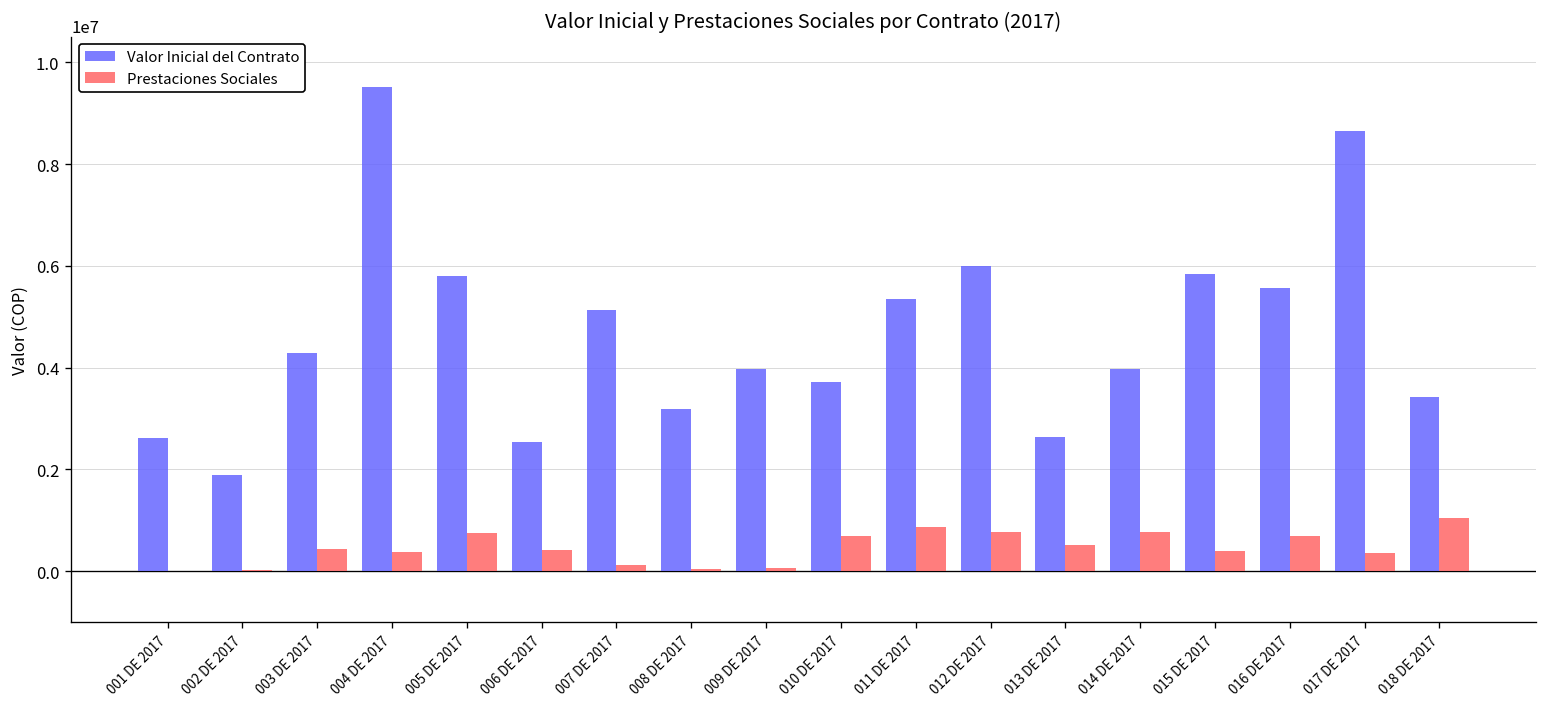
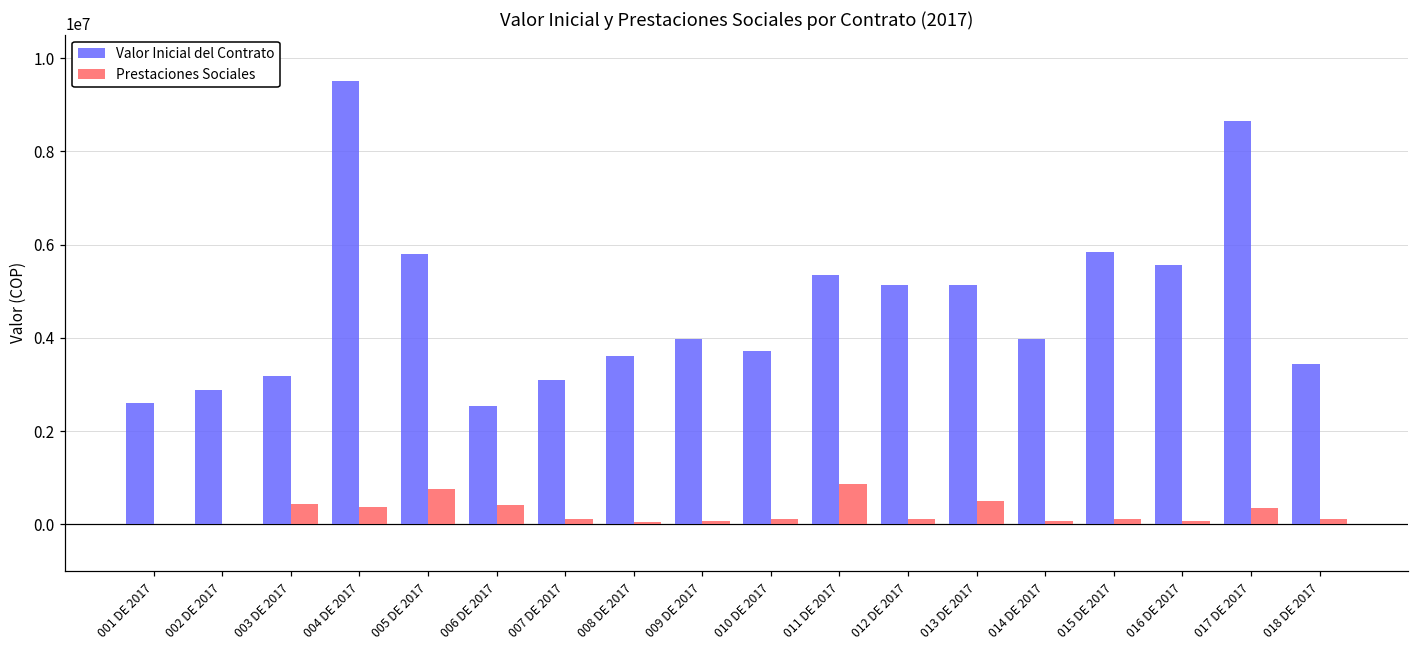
Valor Inicial del Contrato, 002 DE 2017: 1900000 -> 2900000
Valor Inicial del Contrato, 003 DE 2017: 4300000 -> 3200000
Valor Inicial del Contrato, 007 DE 2017: 5100000 -> 3100000
Valor Inicial del Contrato, 008 DE 2017: 3200000 -> 3600000
Prestaciones Sociales, 010 DE 2017: 700000 -> 100000
Valor Inicial del Contrato, 012 DE 2017: 6000000 -> 5100000
Prestaciones Sociales, 012 DE 2017: 800000 -> 100000
Valor Inicial del Contrato, 013 DE 2017: 2600000 -> 5100000
Prestaciones Sociales, 014 DE 2017: 800000 -> 100000
Prestaciones Sociales, 015 DE 2017: 400000 -> 100000
Prestaciones Sociales, 016 DE 2017: 700000 -> 100000
Prestaciones Sociales, 018 DE 2017: 1000000 -> 100000
